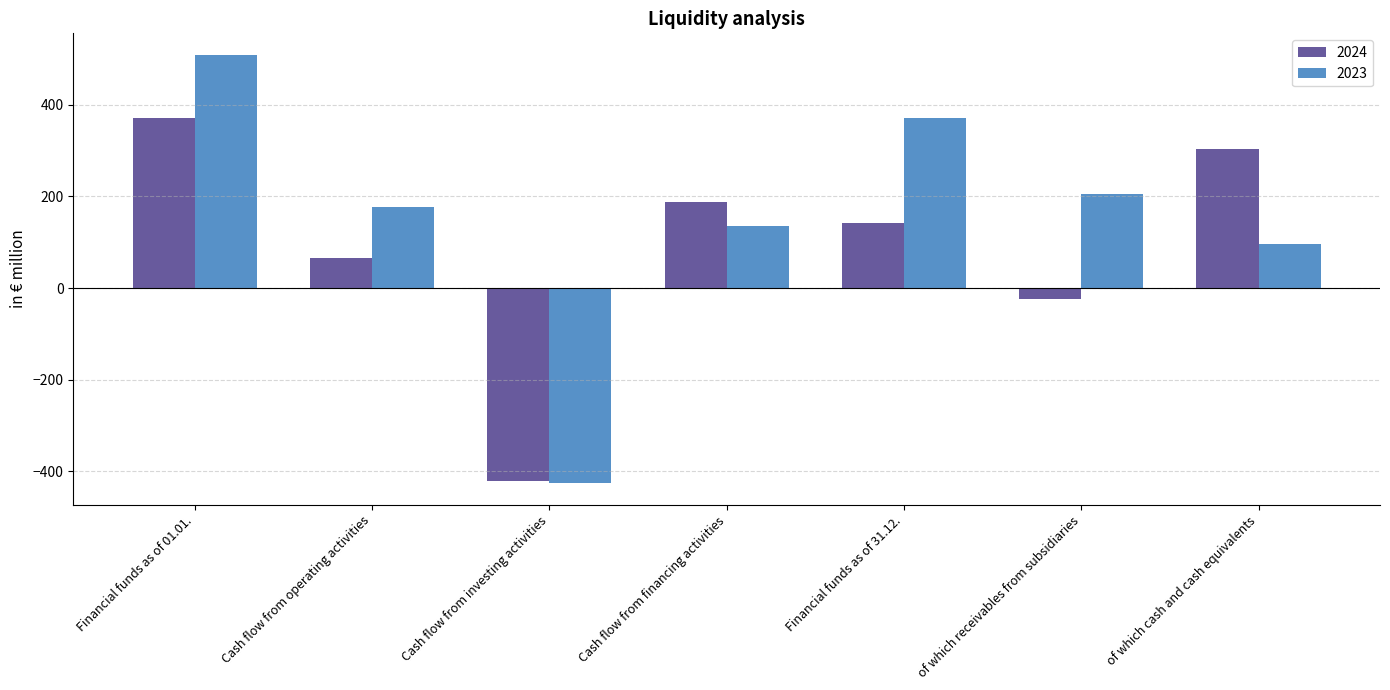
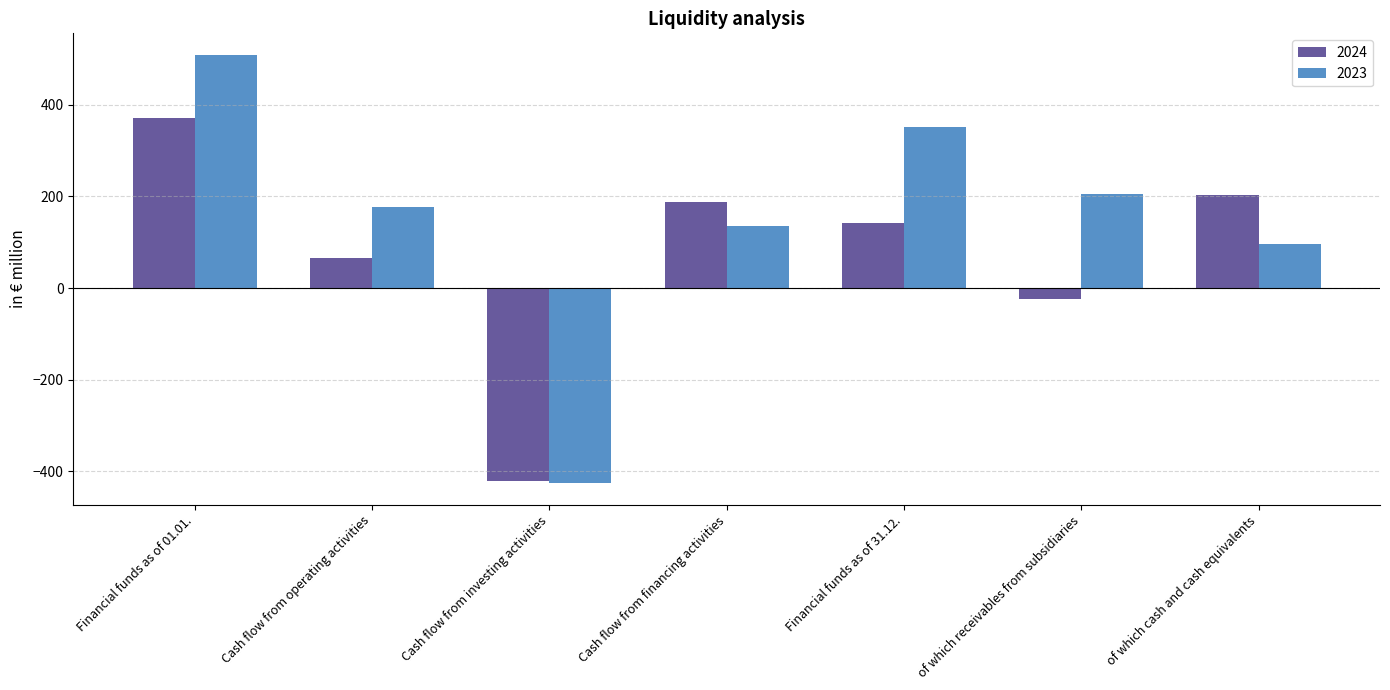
2023, Financial funds as of 31.12.: 370 -> 350
2024, of which cash and cash equivalents: 300 -> 200
